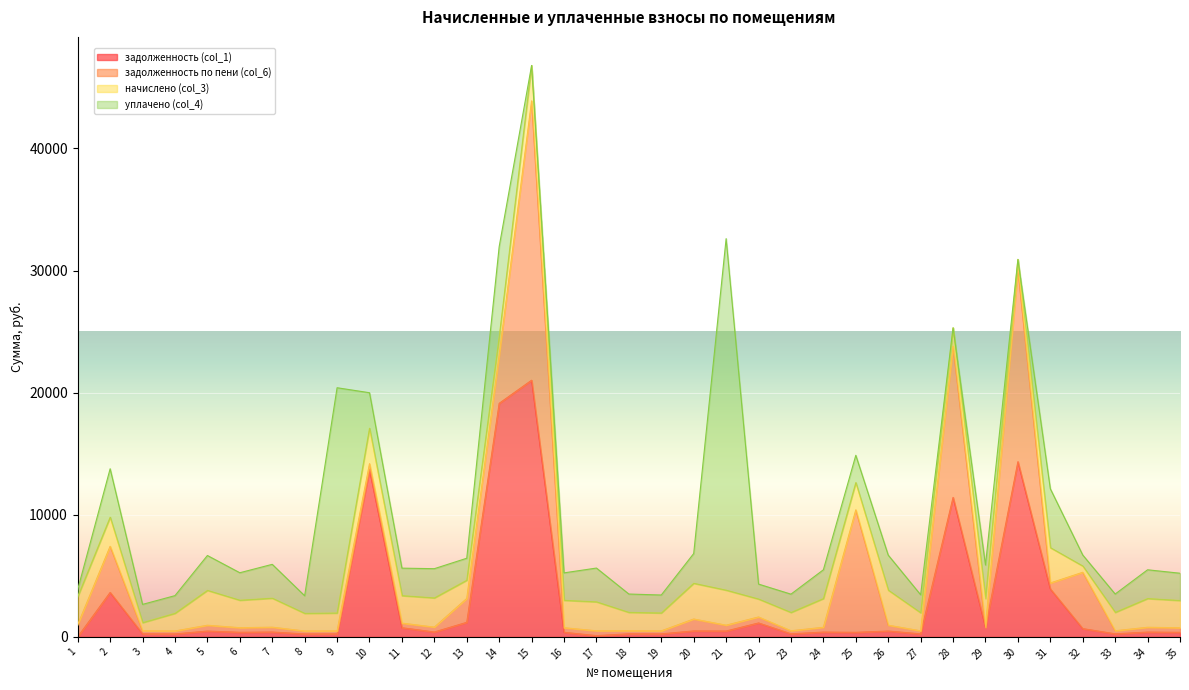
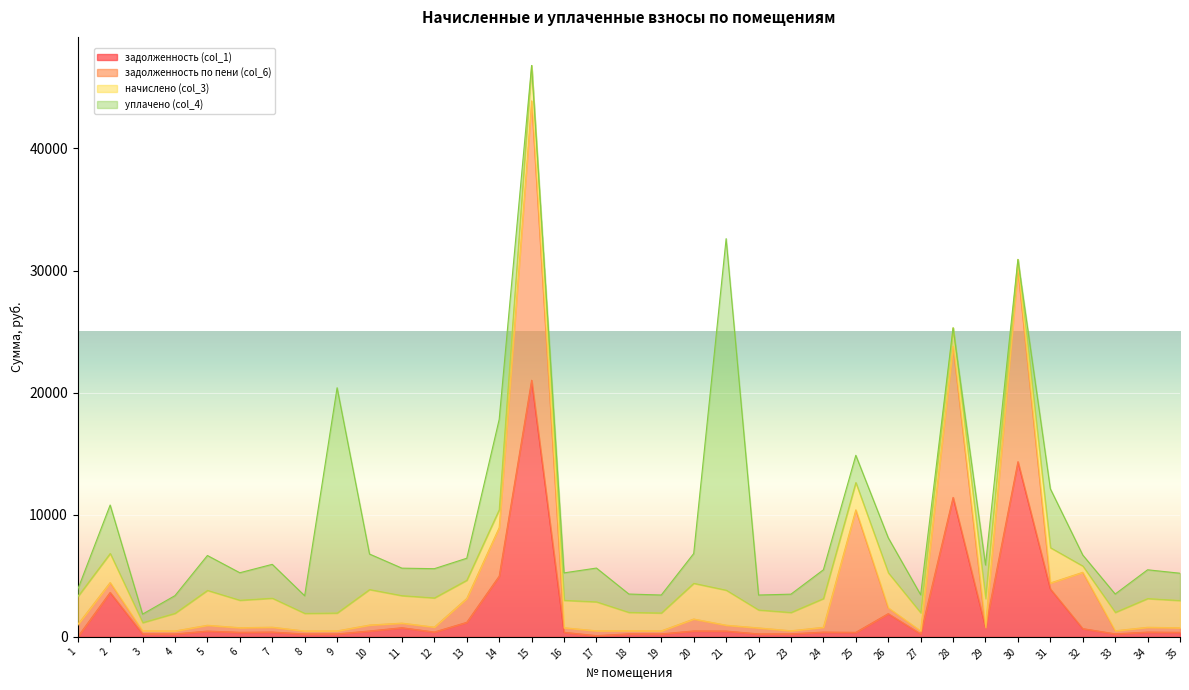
задолженность по пени (col_6), 2: 3800 -> 800
уплачено (col_4), 3: 1500 -> 700
задолженность (col_1), 10: 13700 -> 500
задолженность (col_1), 14: 19100 -> 5000
задолженность (col_1), 22: 1100 -> 200
задолженность (col_1), 26: 500 -> 1900
